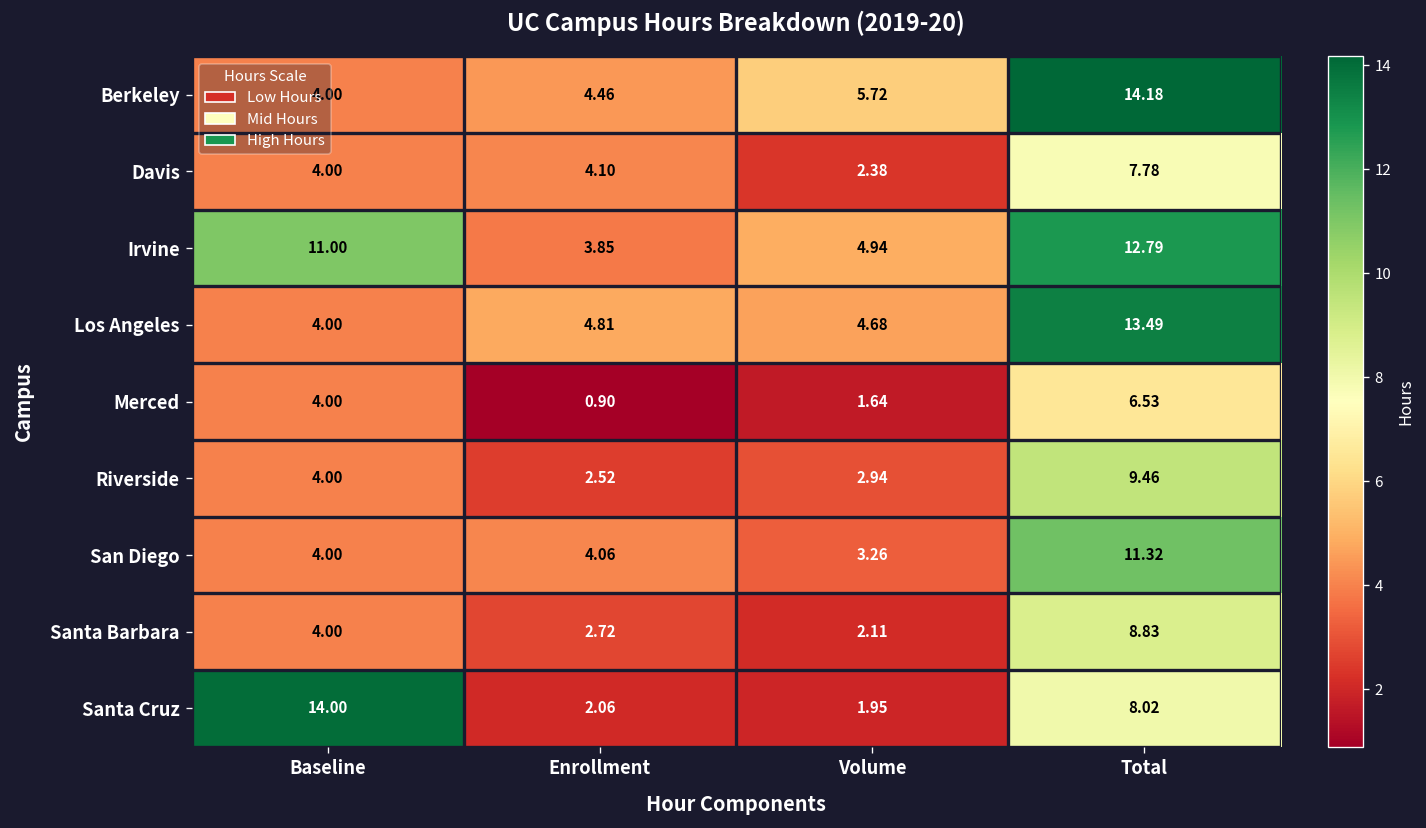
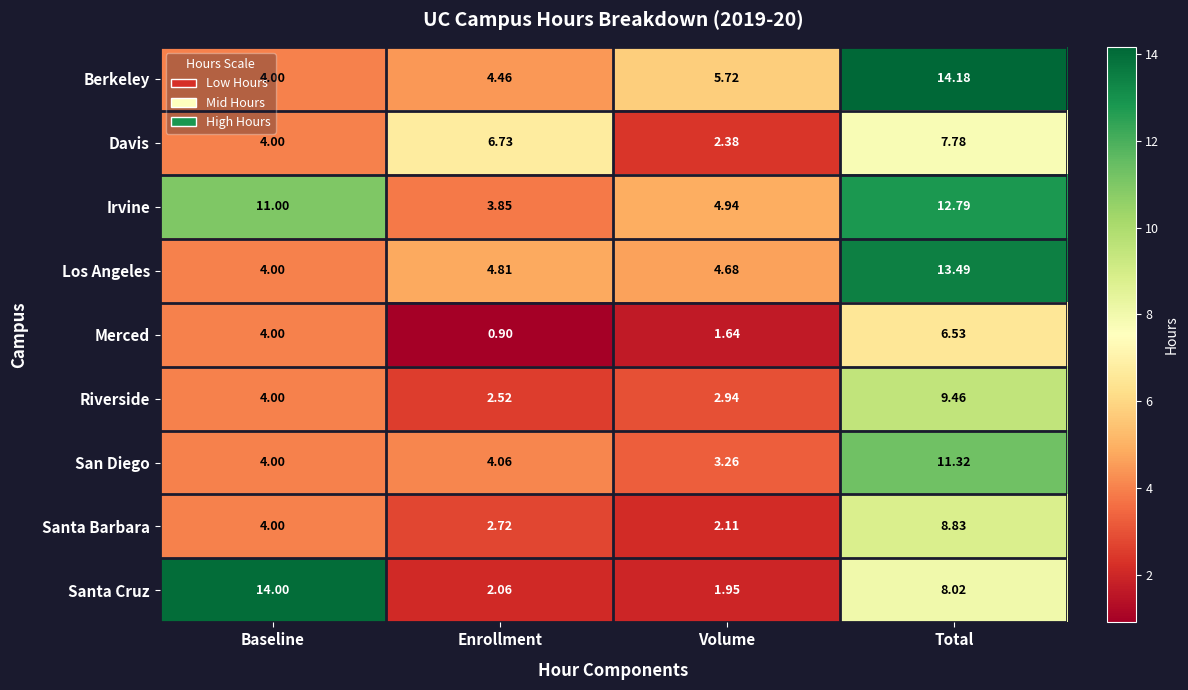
Davis, Enrollment: 4.10 -> 6.73
